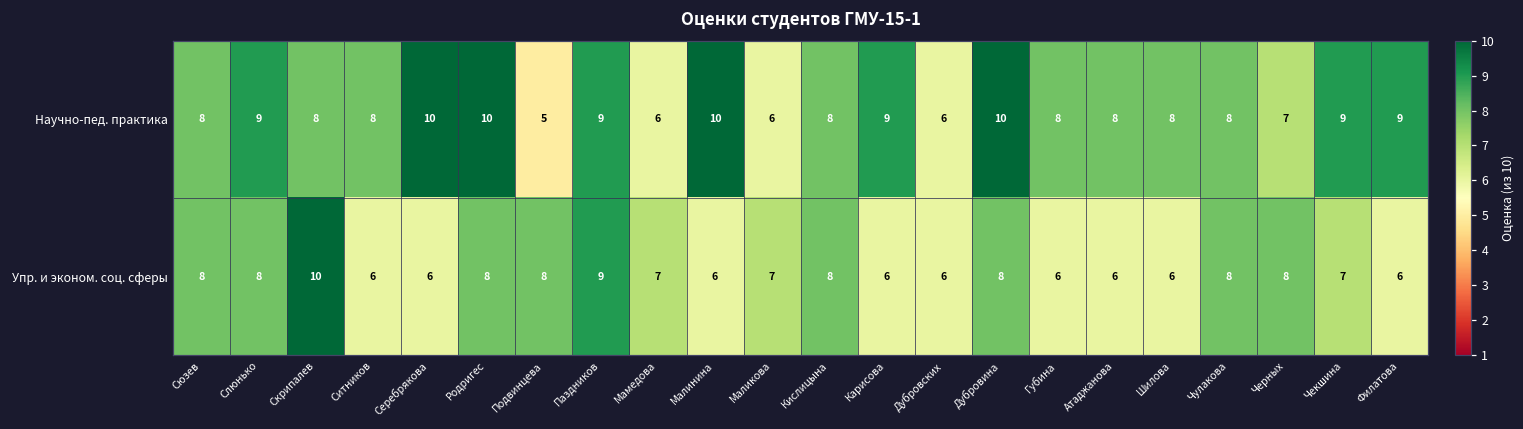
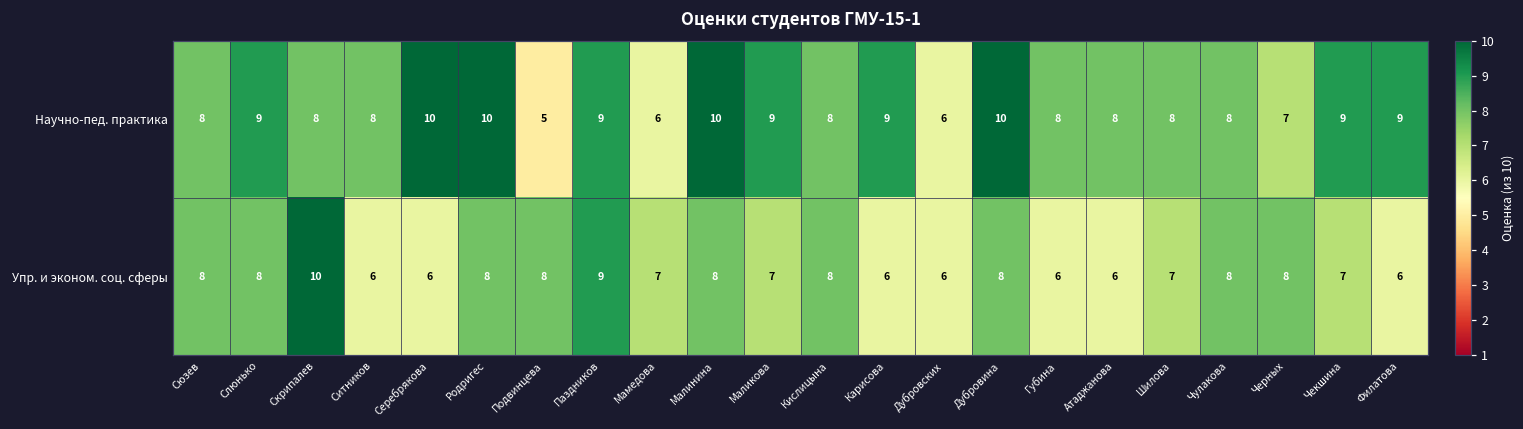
Научно-пед. практика, Маликова: 6 -> 9
Упр. и эконом. соц. сферы, Малинина: 6 -> 8
Упр. и эконом. соц. сферы, Шилова: 6 -> 7
